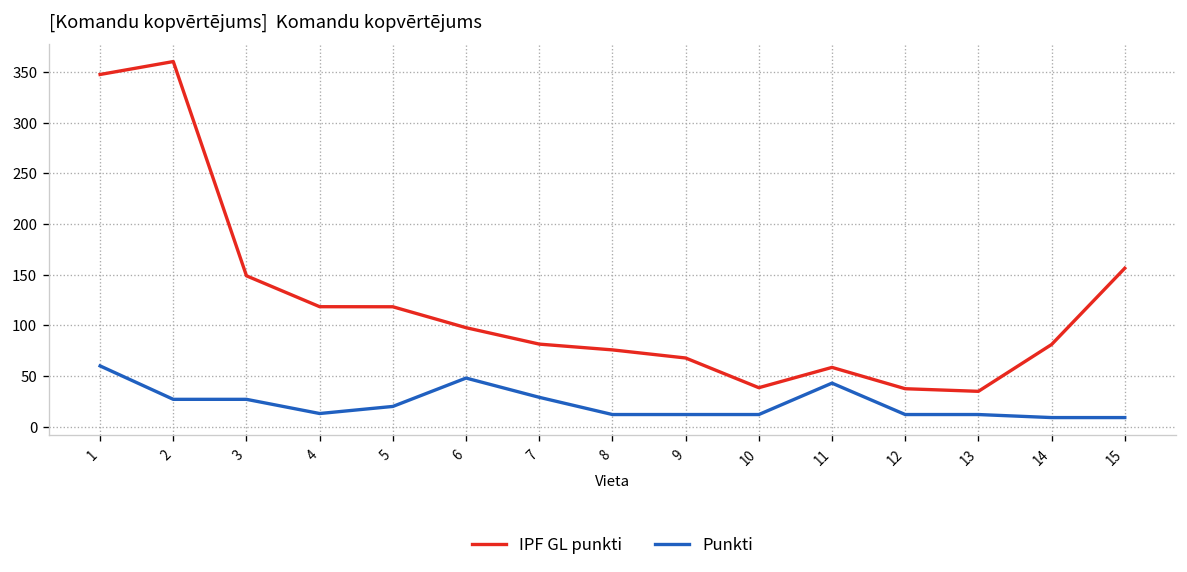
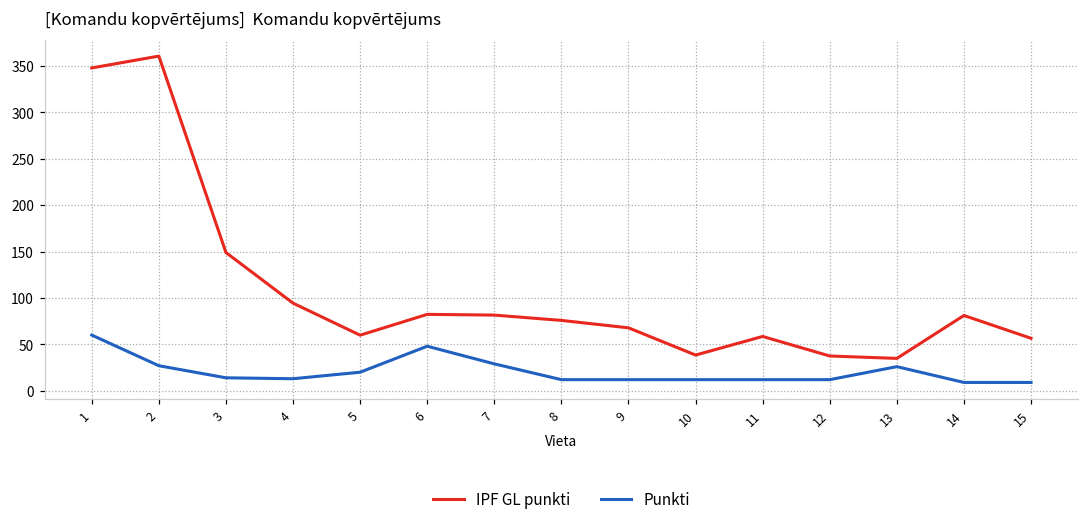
Punkti, 3: 30 -> 10
IPF GL punkti, 4: 120 -> 90
IPF GL punkti, 5: 120 -> 60
IPF GL punkti, 6: 100 -> 80
Punkti, 11: 40 -> 10
Punkti, 13: 10 -> 30
IPF GL punkti, 15: 160 -> 60
